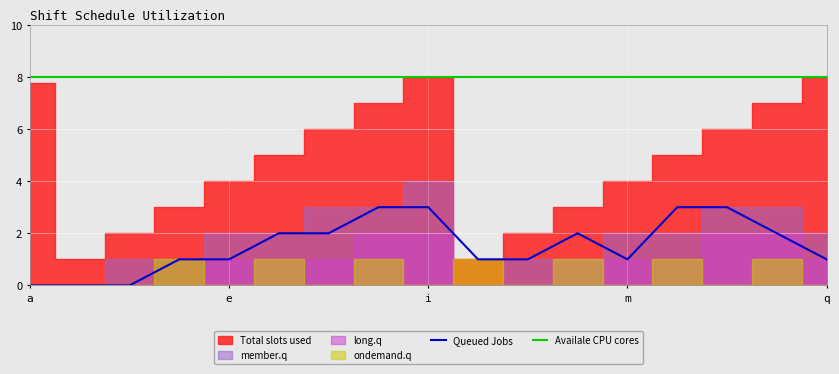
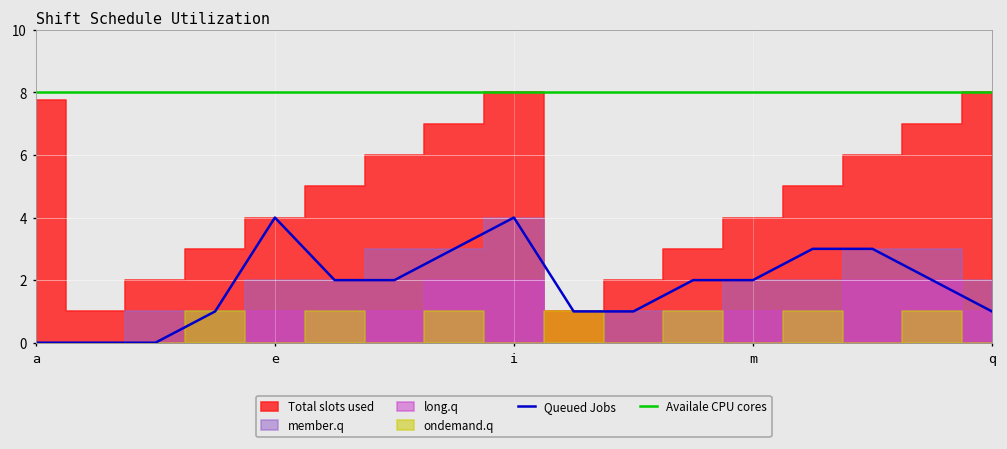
Queued Jobs, e: 1 -> 4
Queued Jobs, i: 3 -> 4
Queued Jobs, m: 1 -> 2
